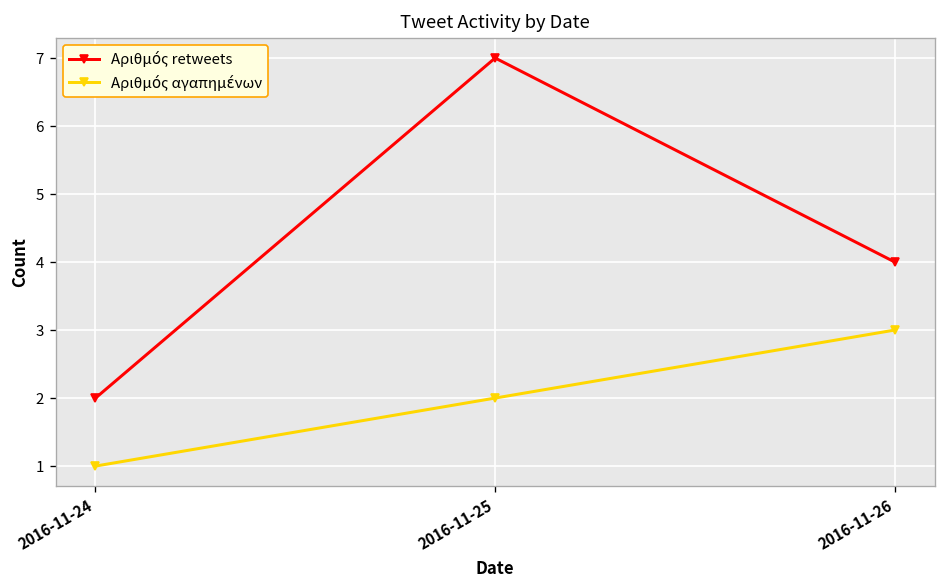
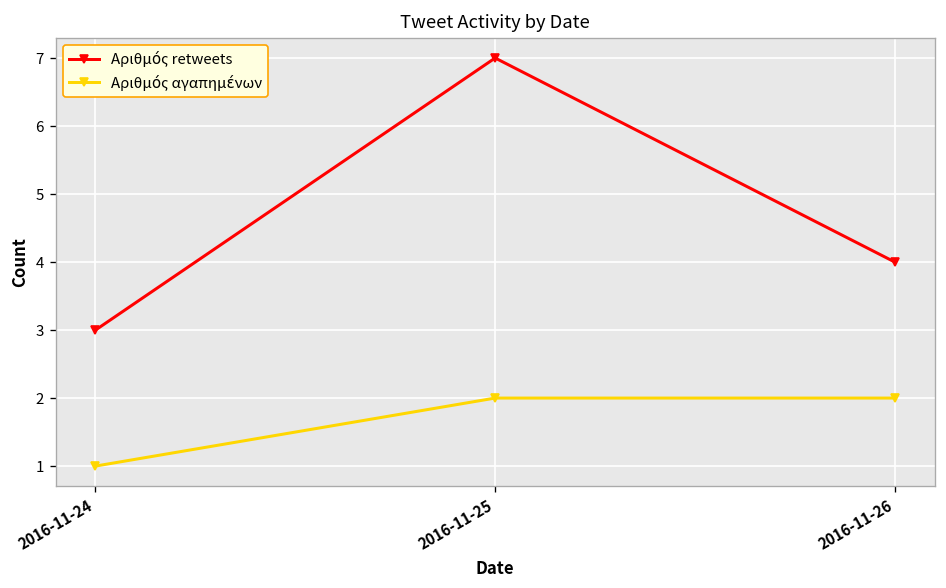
Αριθμός retweets, 2016-11-24: 2 -> 3
Αριθμός αγαπημένων, 2016-11-26: 3 -> 2
